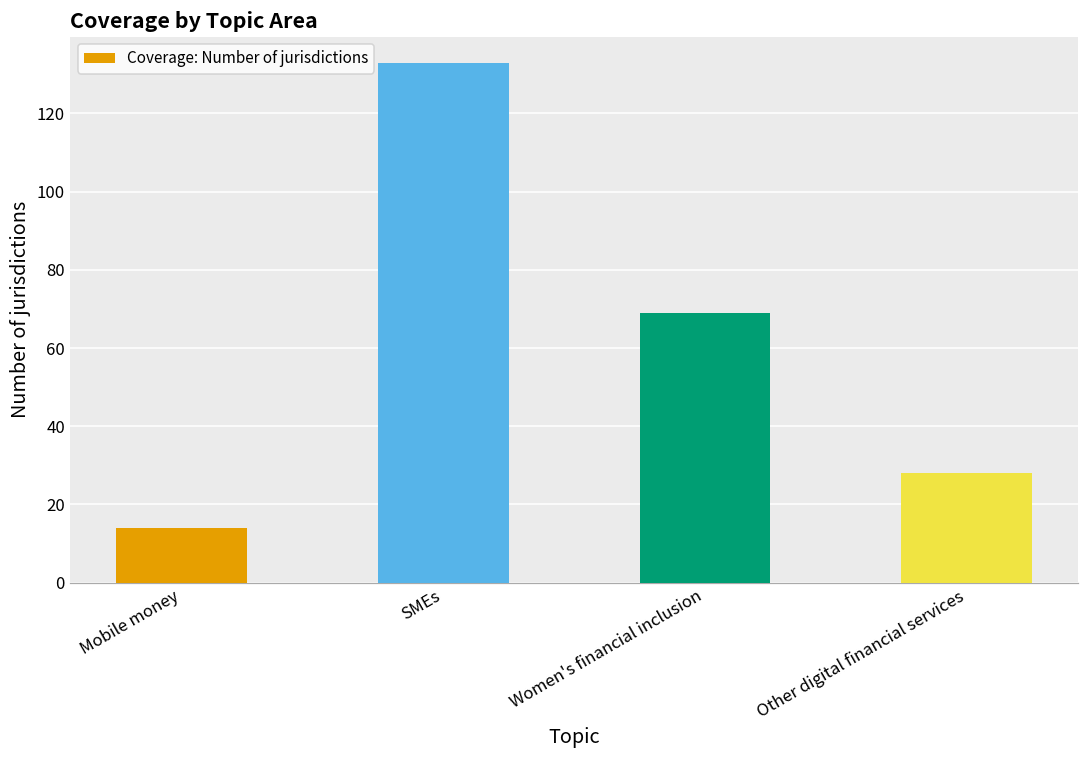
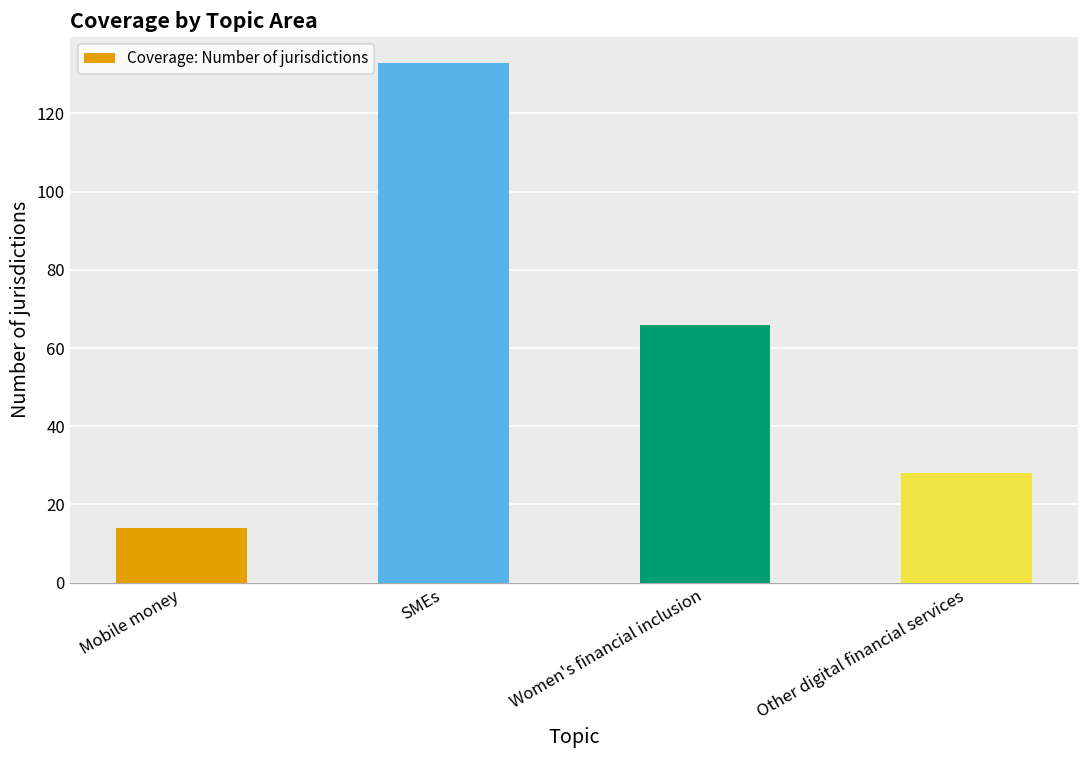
Women's financial inclusion: 69 -> 66
